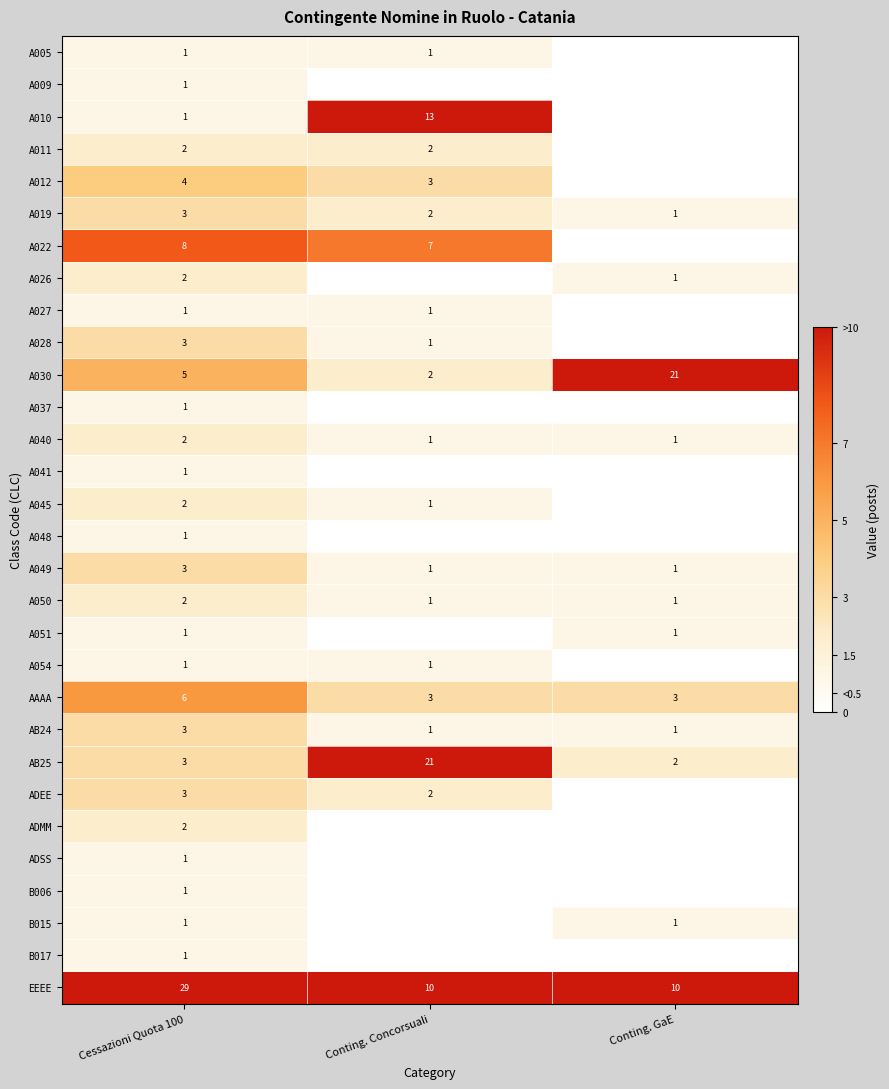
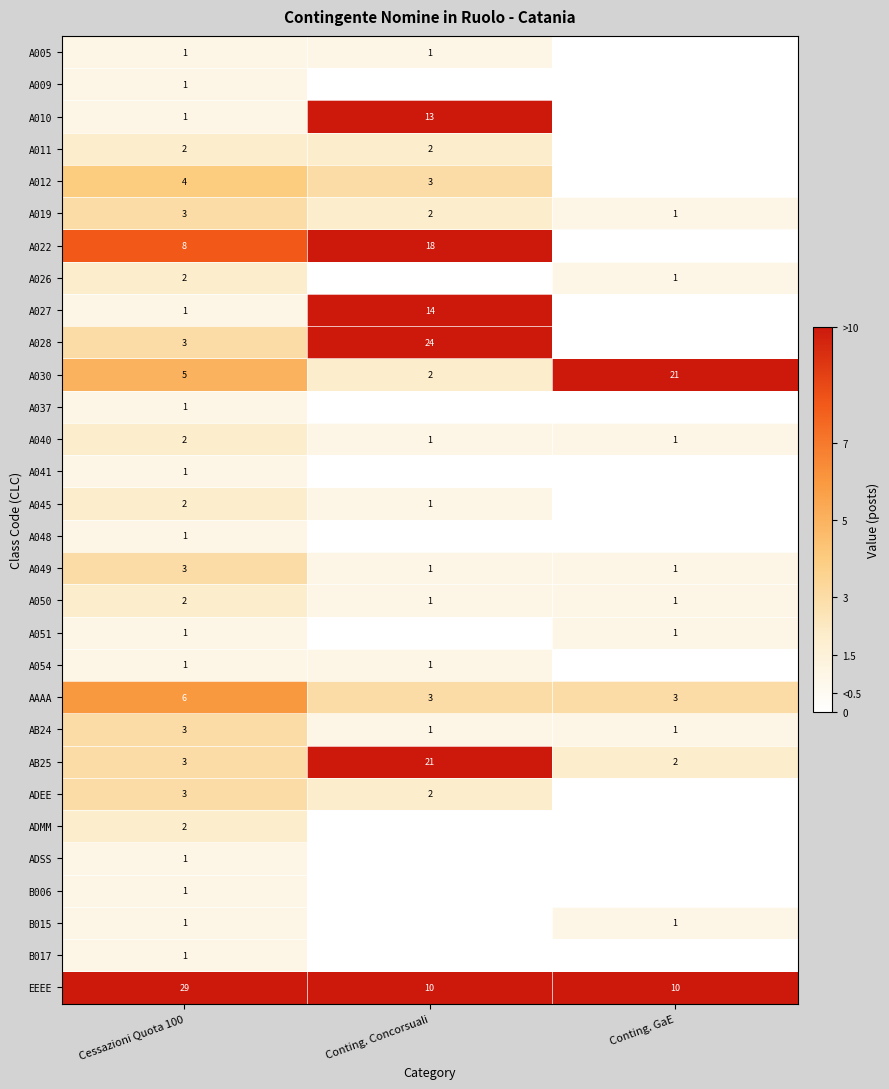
A022, Conting. Concorsuali: 7 -> 18
A027, Conting. Concorsuali: 1 -> 14
A028, Conting. Concorsuali: 1 -> 24
